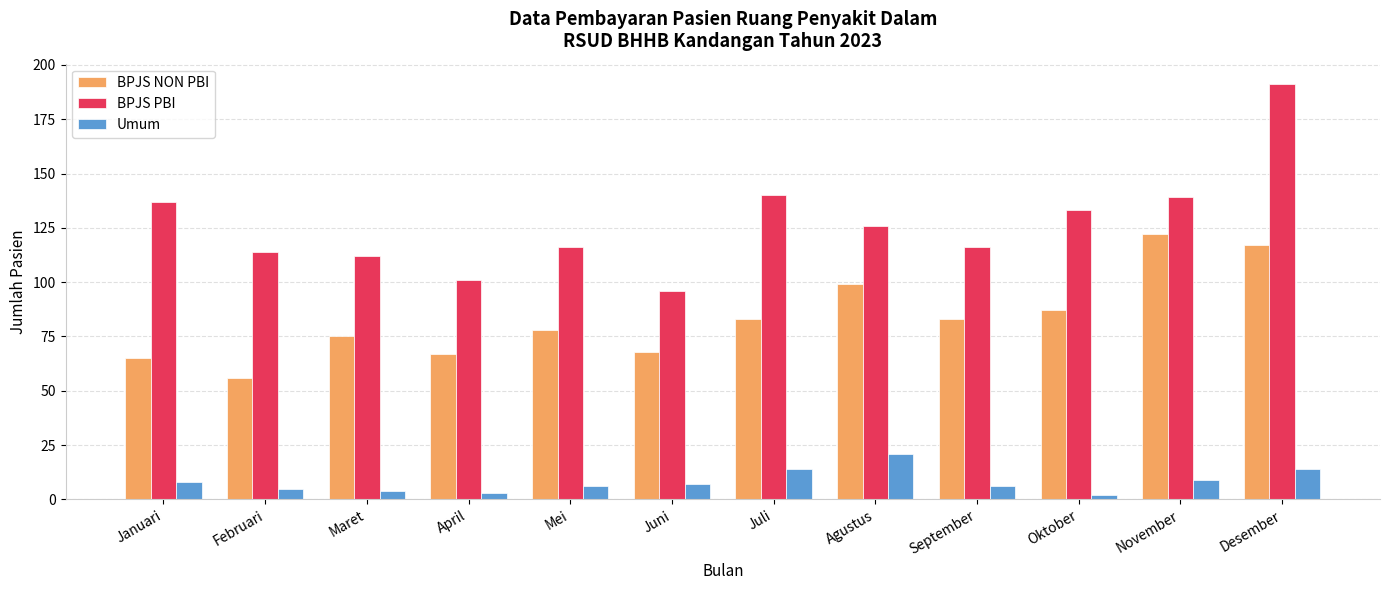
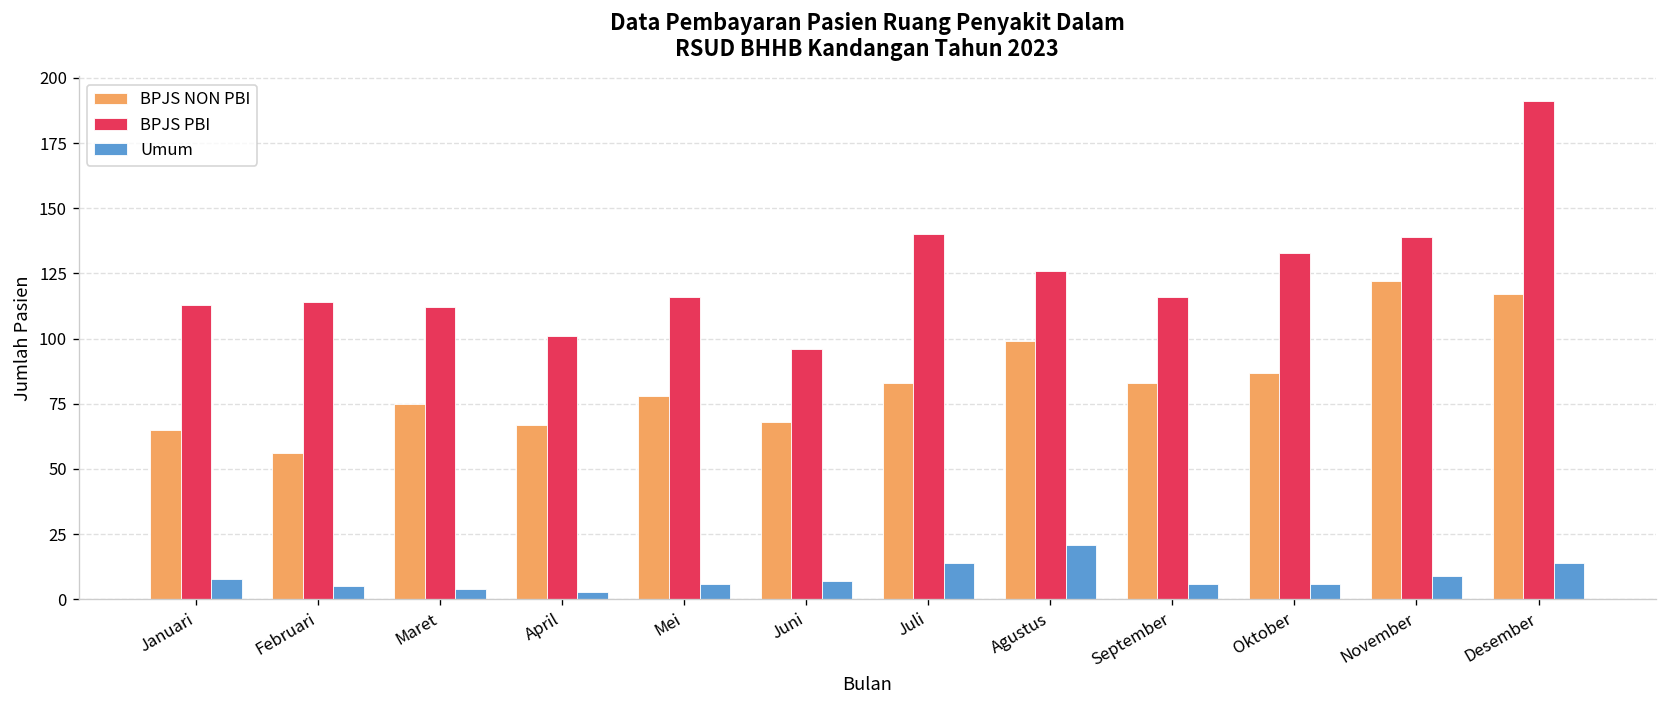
BPJS PBI, Januari: 137 -> 113
Umum, Oktober: 2 -> 6
